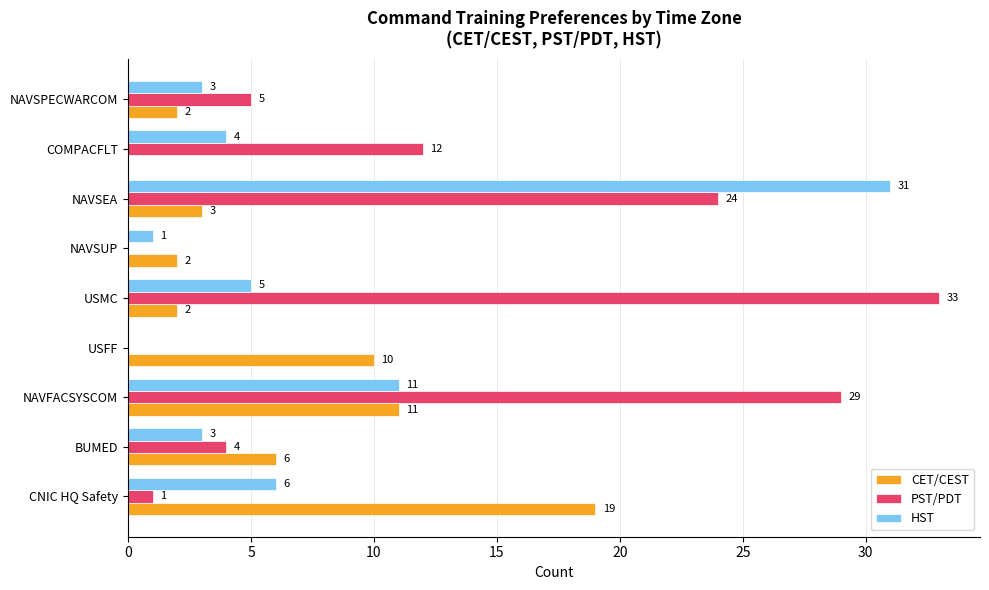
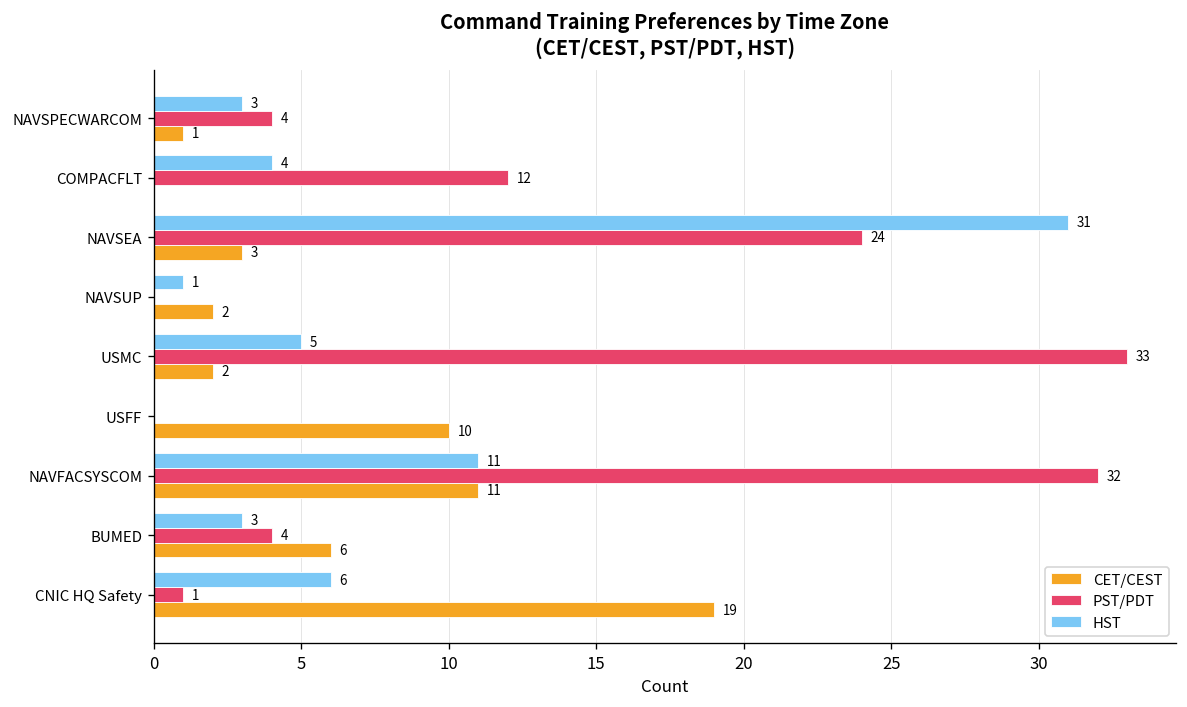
PST/PDT, NAVSPECWARCOM: 5 -> 4
CET/CEST, NAVSPECWARCOM: 2 -> 1
PST/PDT, NAVFACSYSCOM: 29 -> 32
